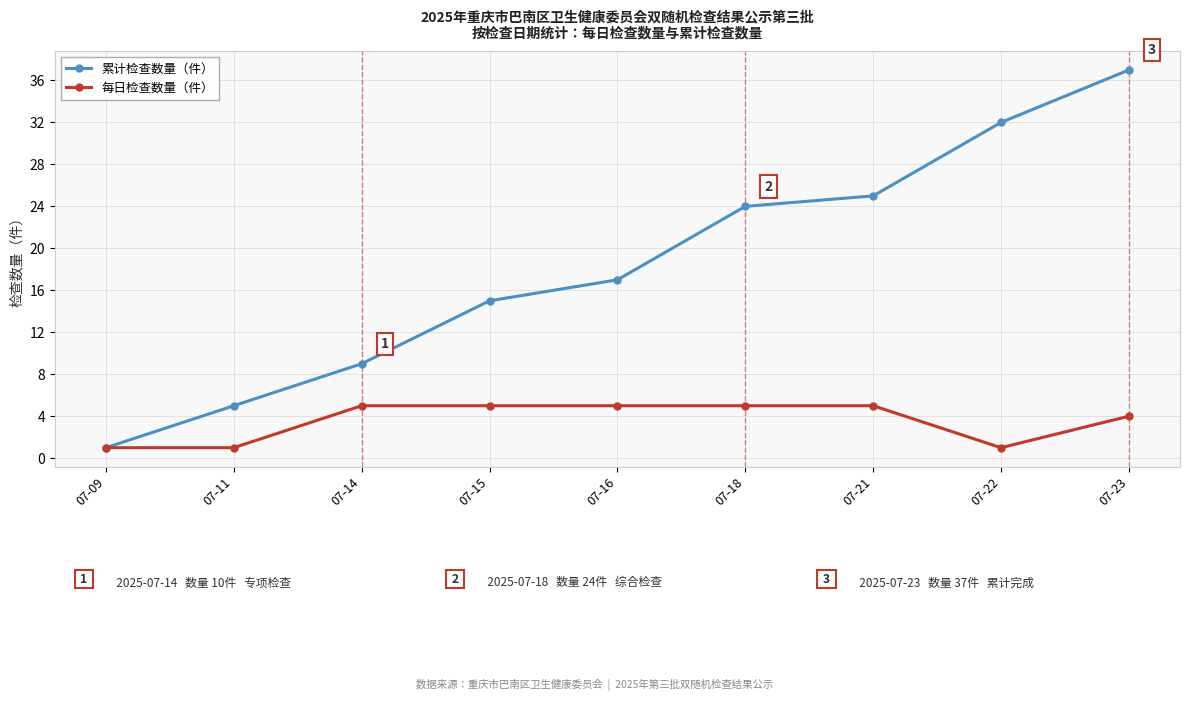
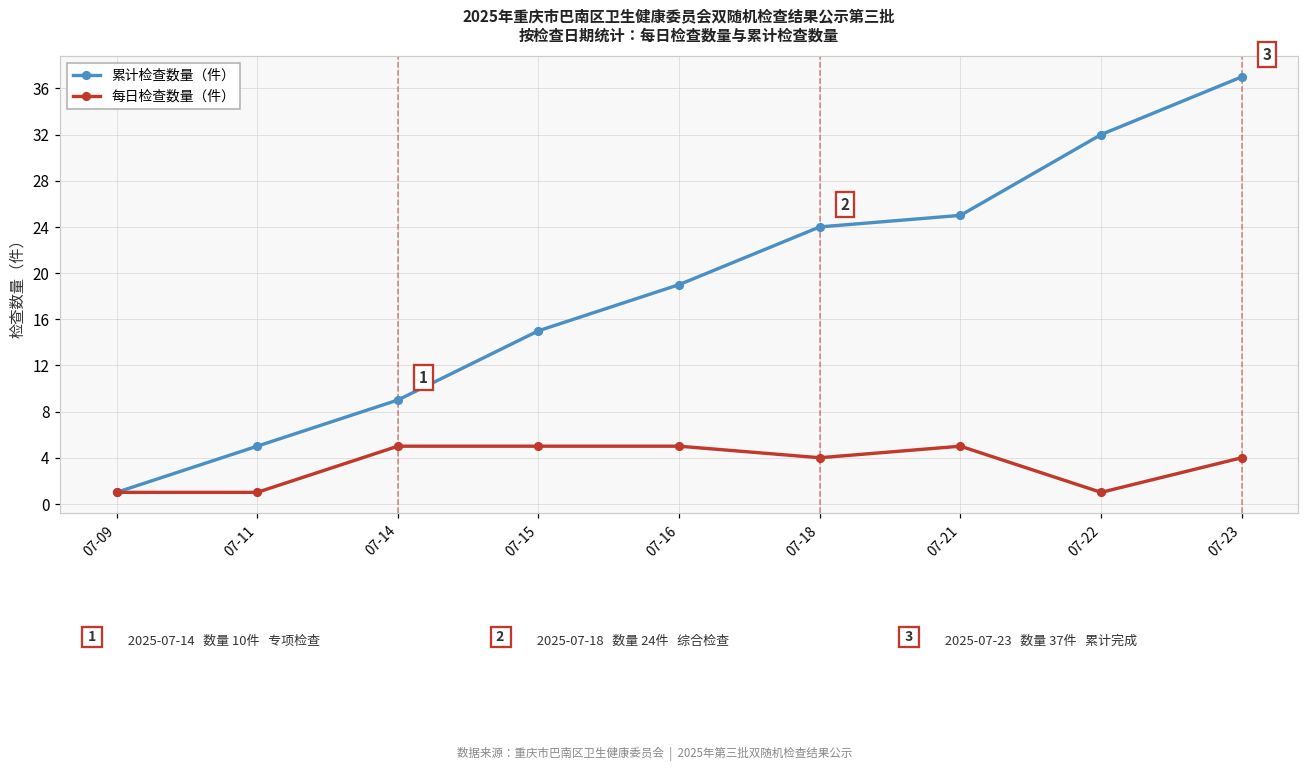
累计检查数量（件）, 07-16: 17 -> 19
每日检查数量（件）, 07-18: 5 -> 4
